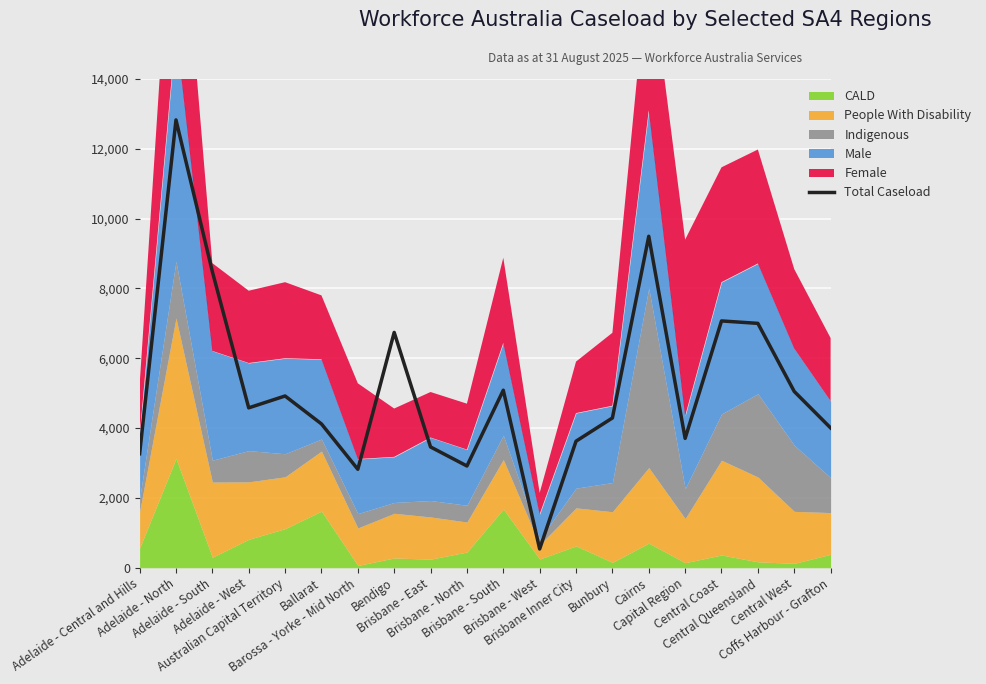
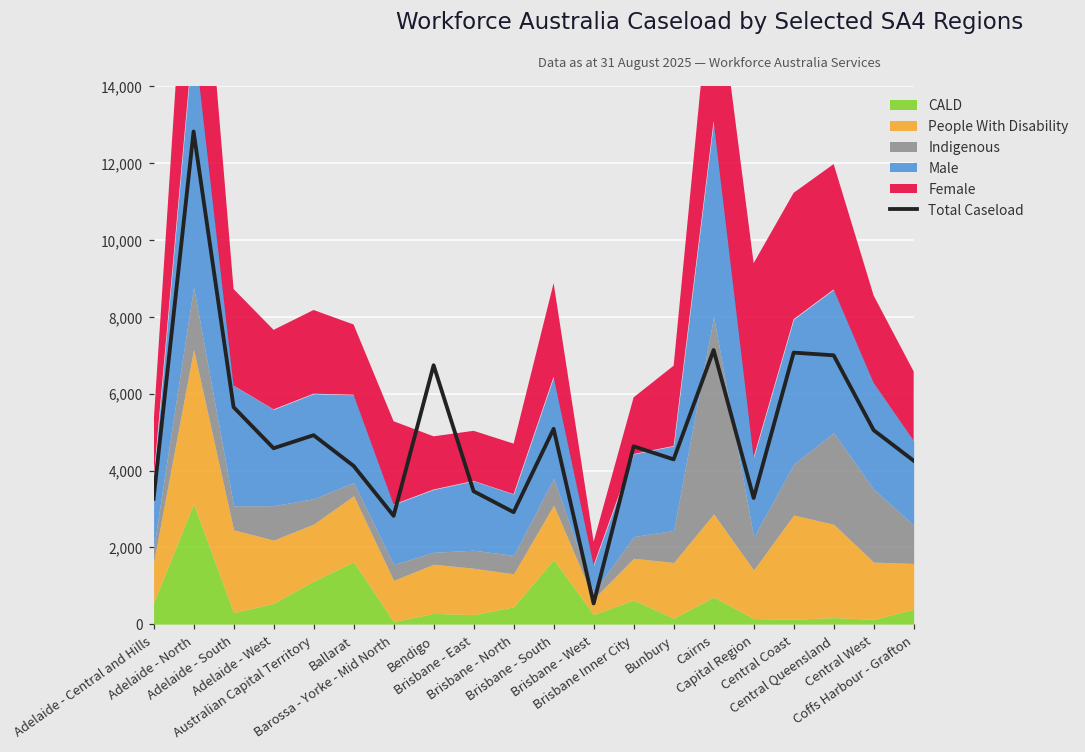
Total Caseload, Adelaide - South: 8,500 -> 5,700
CALD, Adelaide - West: 800 -> 500
Male, Bendigo: 1,300 -> 1,600
Total Caseload, Brisbane Inner City: 3,600 -> 4,600
Total Caseload, Cairns: 9,500 -> 7,100
Total Caseload, Capital Region: 3,700 -> 3,300
CALD, Central Coast: 400 -> 100
Total Caseload, Coffs Harbour - Grafton: 4,000 -> 4,300
